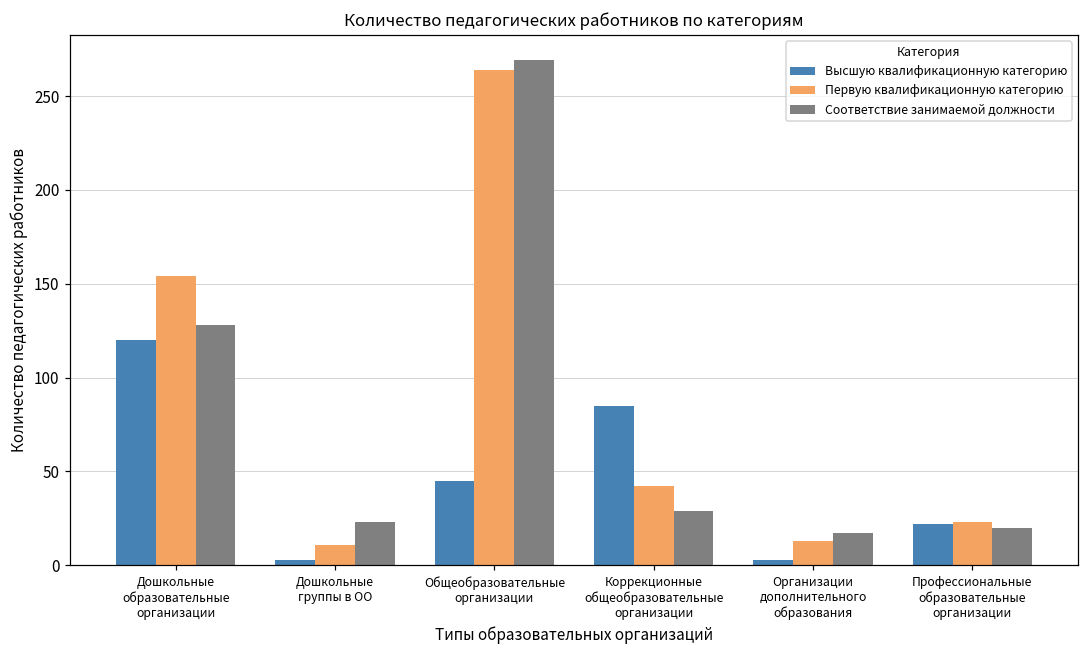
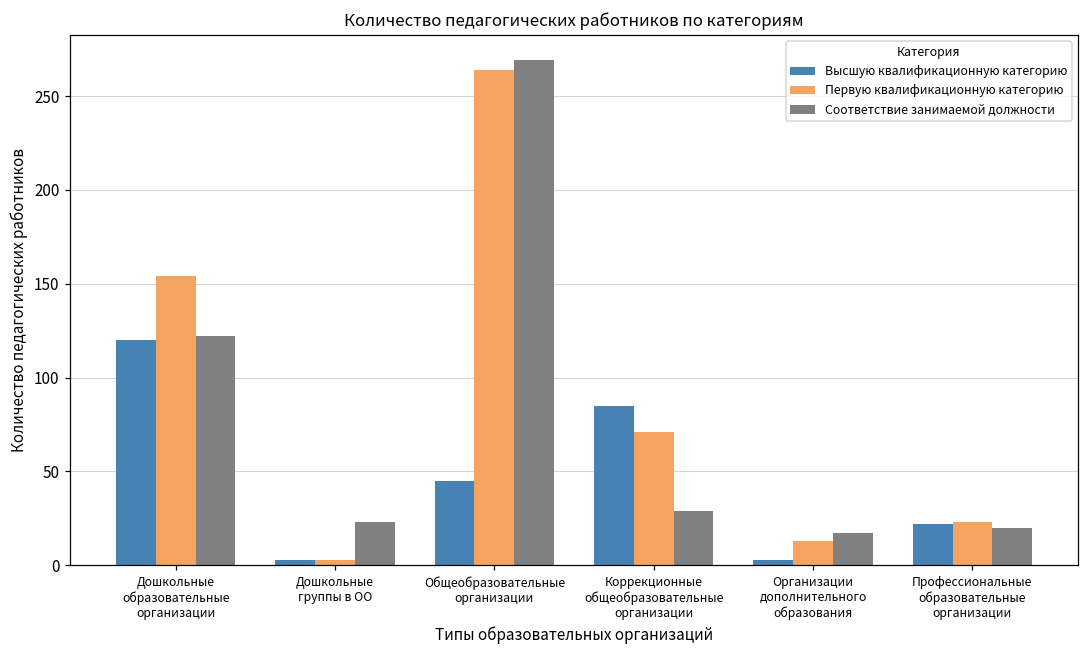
Соответствие занимаемой должности, Дошкольные образовательные организации: 128 -> 122
Первую квалификационную категорию, Дошкольные группы в ОО: 11 -> 3
Первую квалификационную категорию, Коррекционные общеобразовательные организации: 42 -> 71
